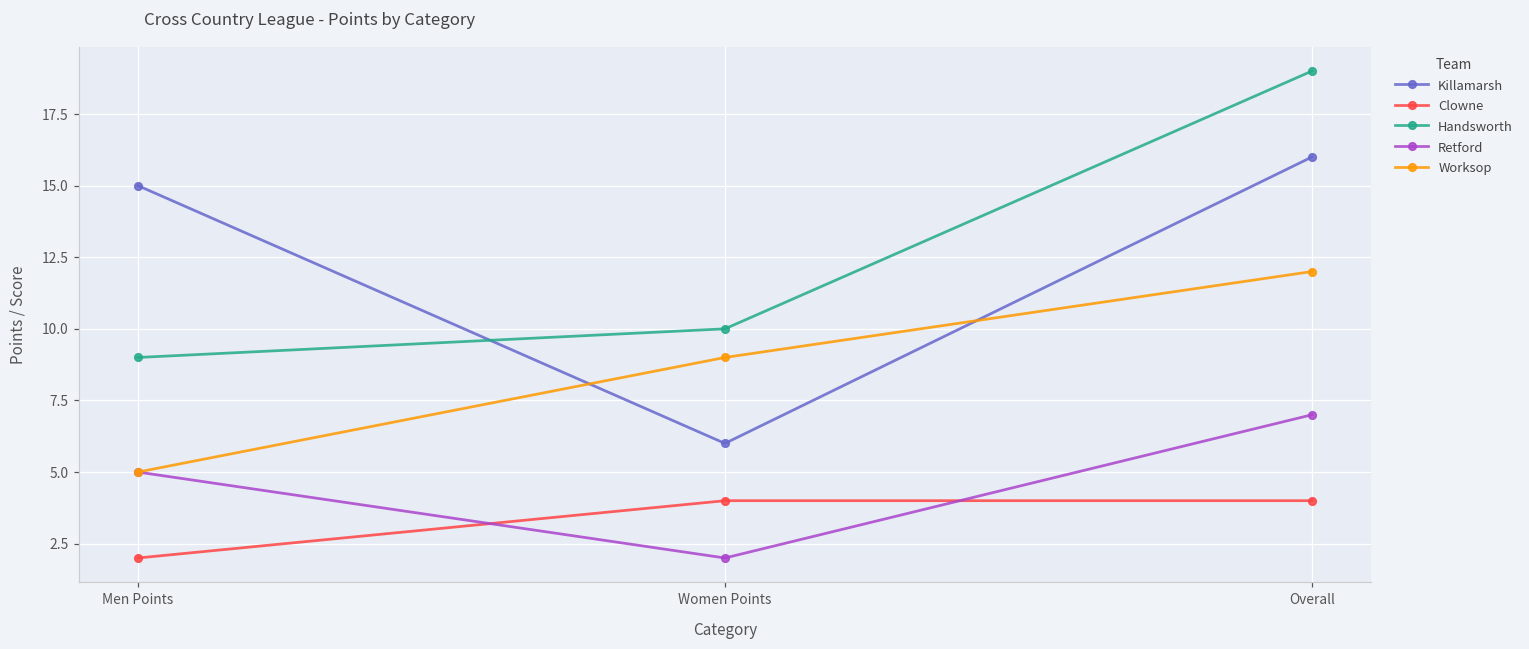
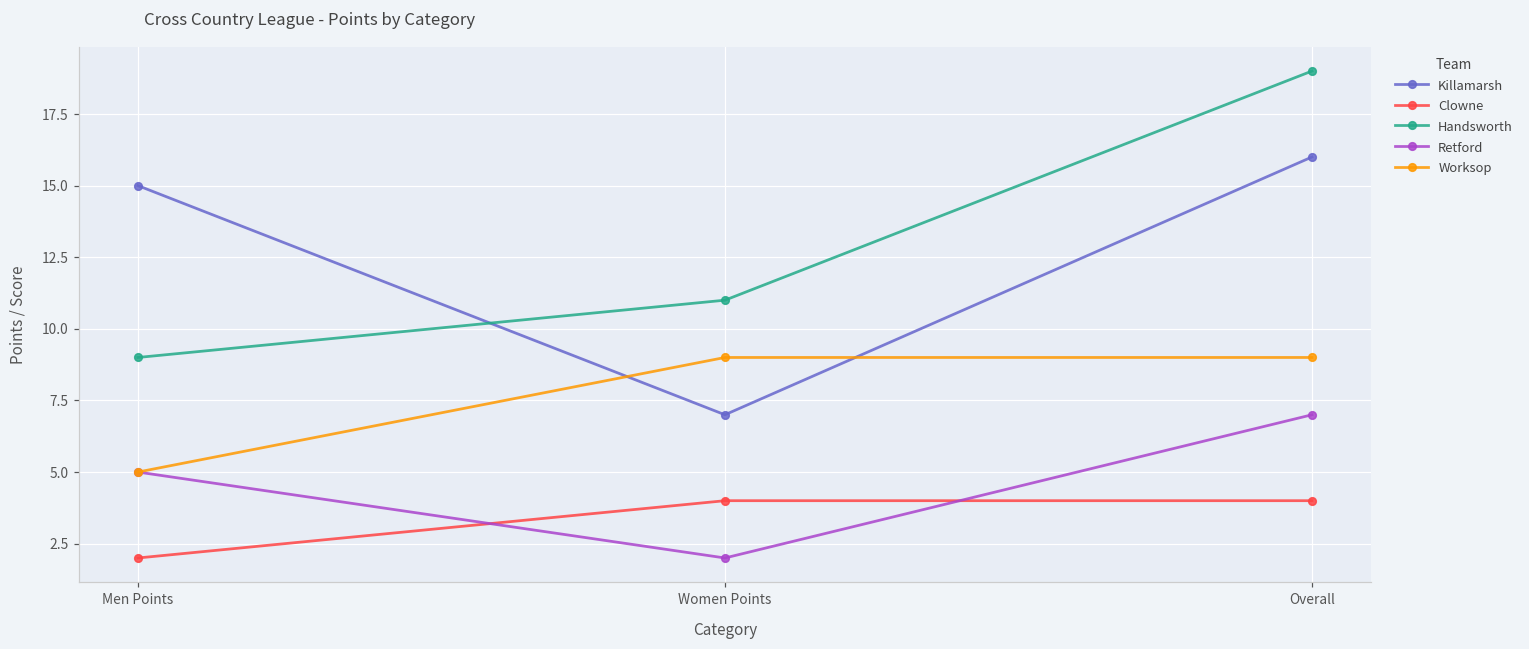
Killamarsh, Women Points: 6 -> 7
Handsworth, Women Points: 10 -> 11
Worksop, Overall: 12 -> 9
